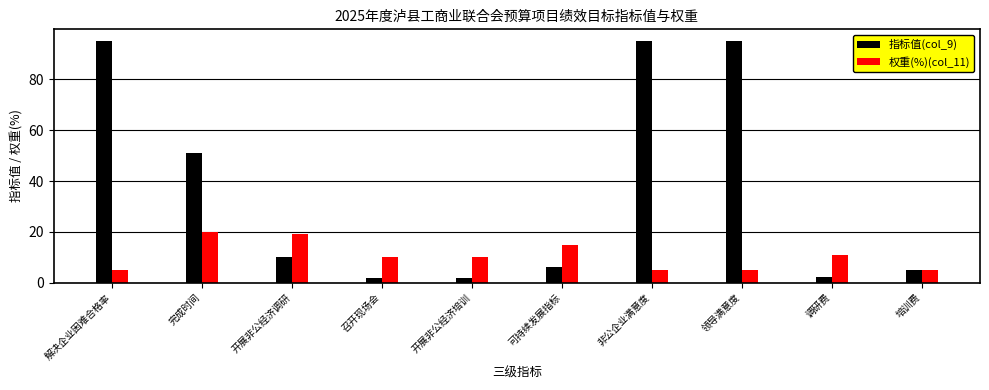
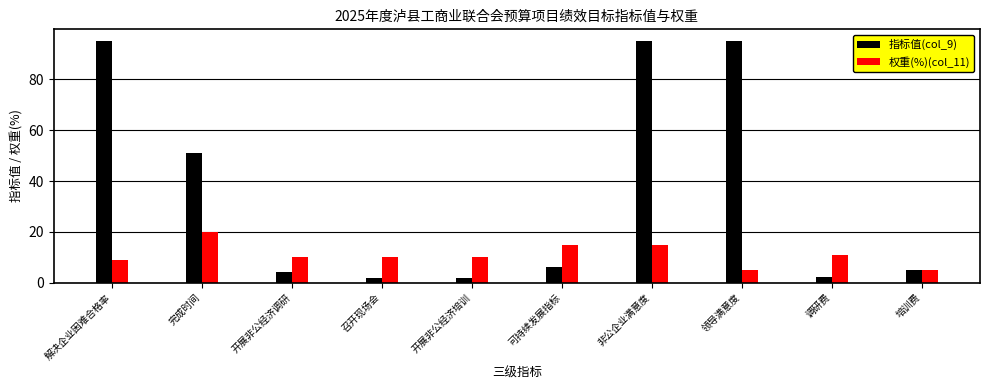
权重(%)(col_11), 解决企业困难合格率: 5 -> 9
指标值(col_9), 开展非公经济调研: 10 -> 4
权重(%)(col_11), 开展非公经济调研: 19 -> 10
权重(%)(col_11), 非公企业满意度: 5 -> 15
